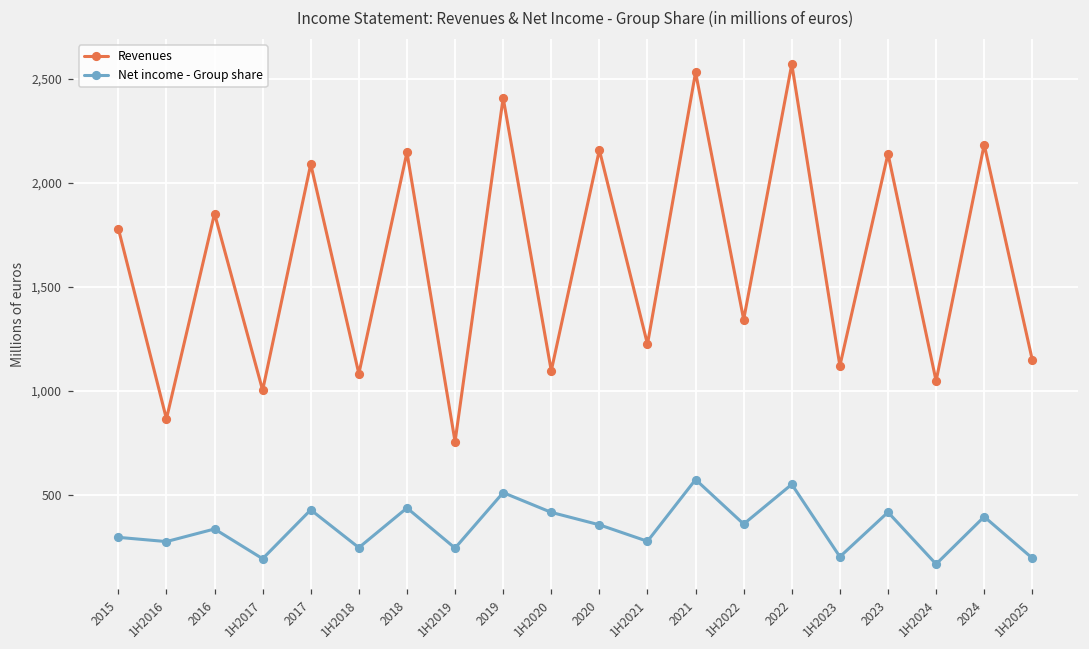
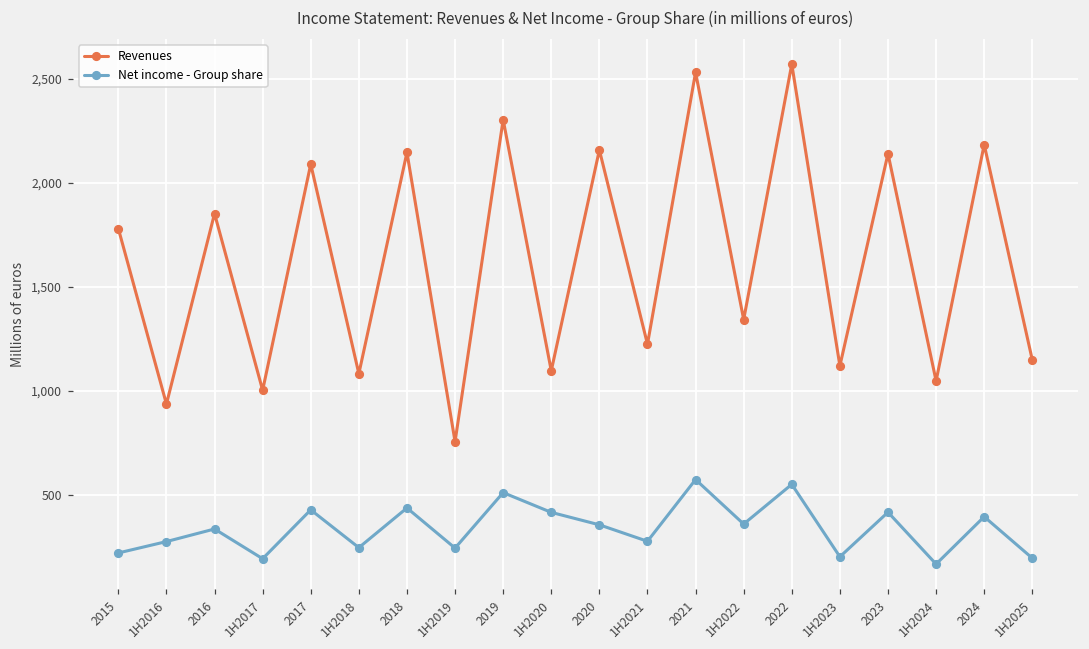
Net income - Group share, 2015: 300 -> 220
Revenues, 1H2016: 870 -> 940
Revenues, 2019: 2,410 -> 2,300
